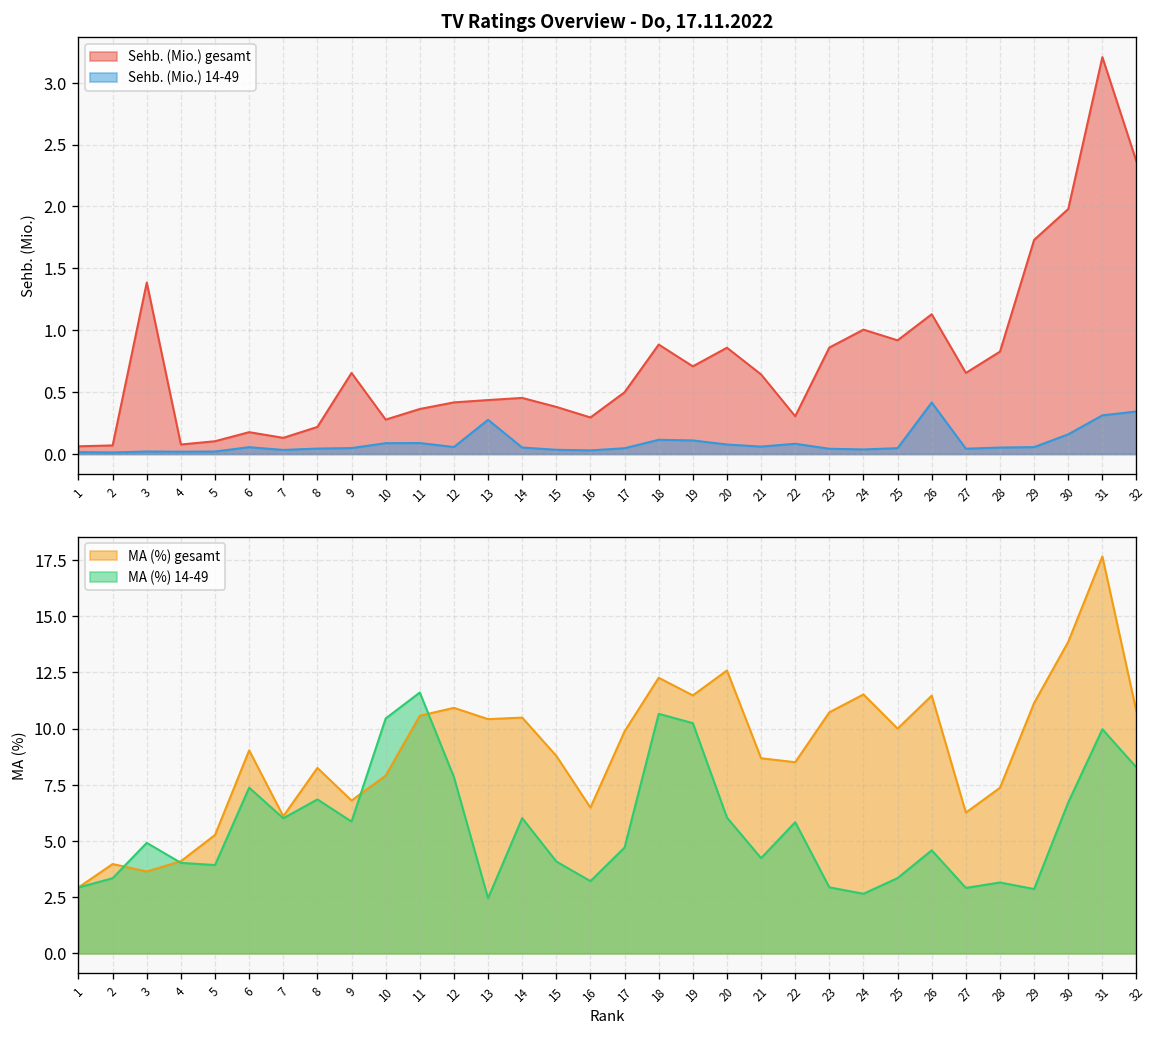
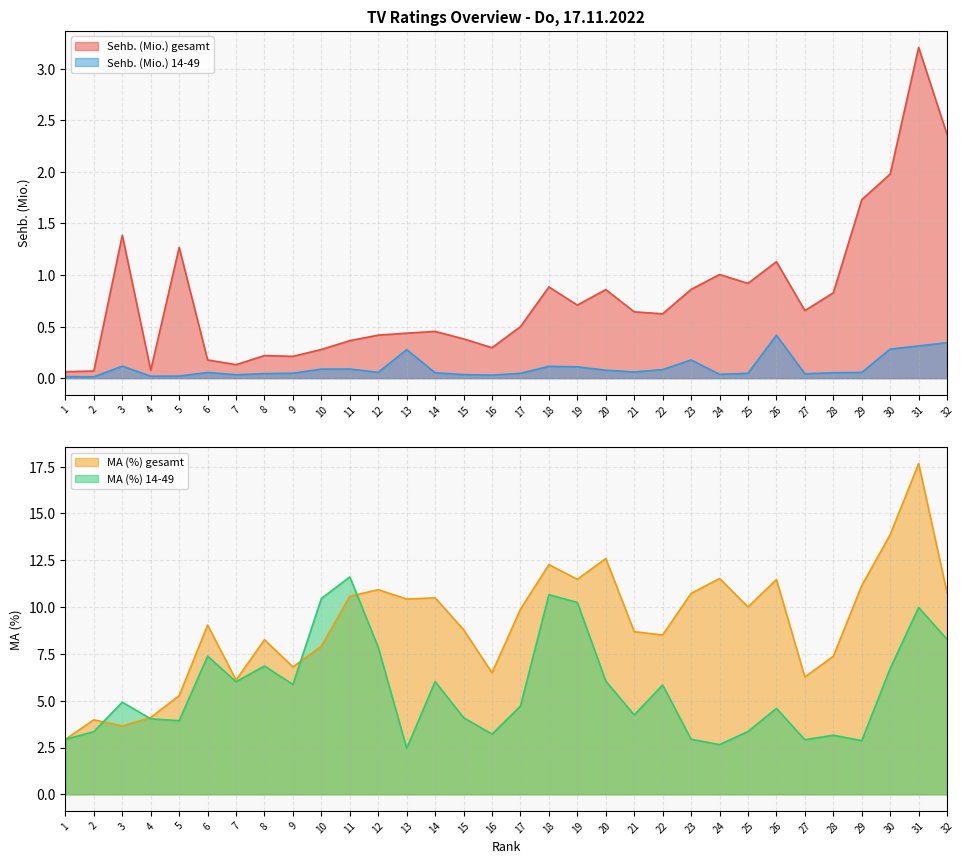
TV Ratings Overview - Do, 17.11.2022, Sehb. (Mio.) 14-49, 3: 0.02 -> 0.12
TV Ratings Overview - Do, 17.11.2022, Sehb. (Mio.) gesamt, 5: 0.10 -> 1.27
TV Ratings Overview - Do, 17.11.2022, Sehb. (Mio.) gesamt, 9: 0.65 -> 0.21
TV Ratings Overview - Do, 17.11.2022, Sehb. (Mio.) gesamt, 22: 0.31 -> 0.62
TV Ratings Overview - Do, 17.11.2022, Sehb. (Mio.) 14-49, 23: 0.04 -> 0.18
TV Ratings Overview - Do, 17.11.2022, Sehb. (Mio.) 14-49, 30: 0.16 -> 0.28
